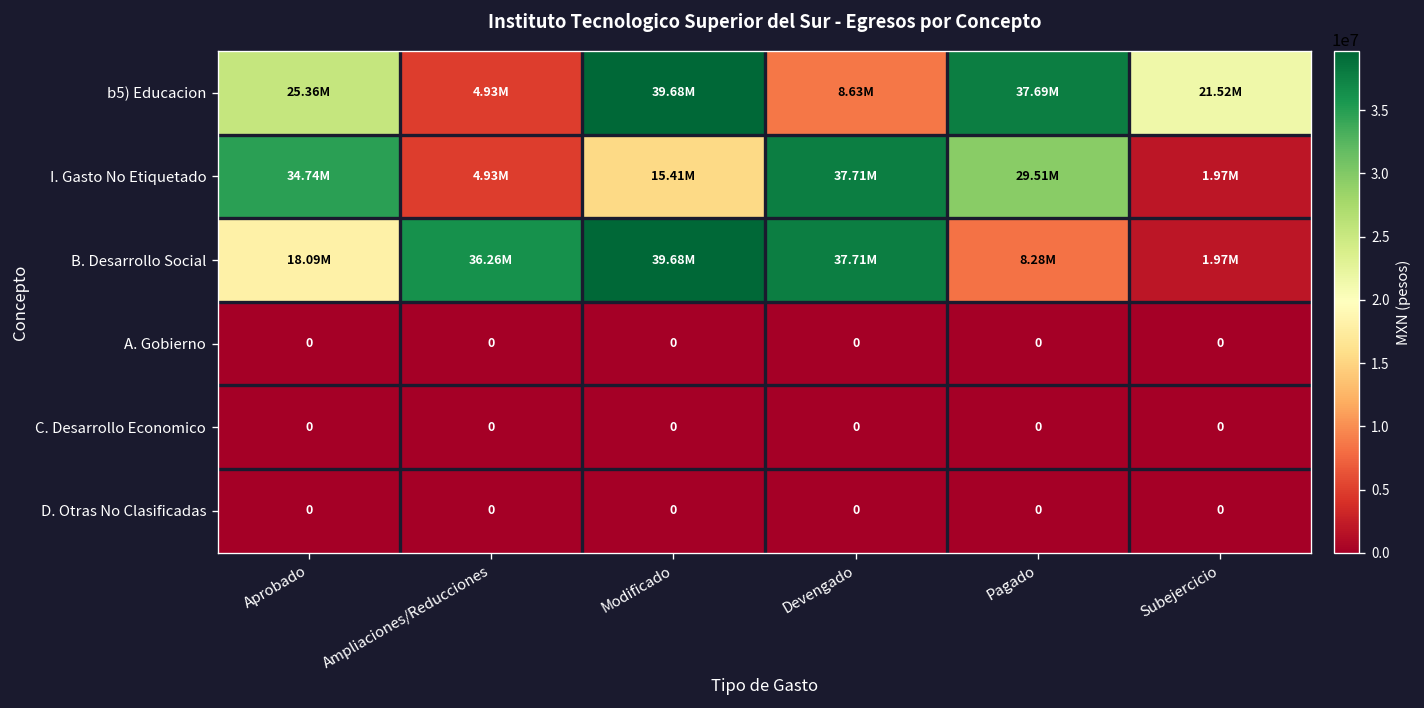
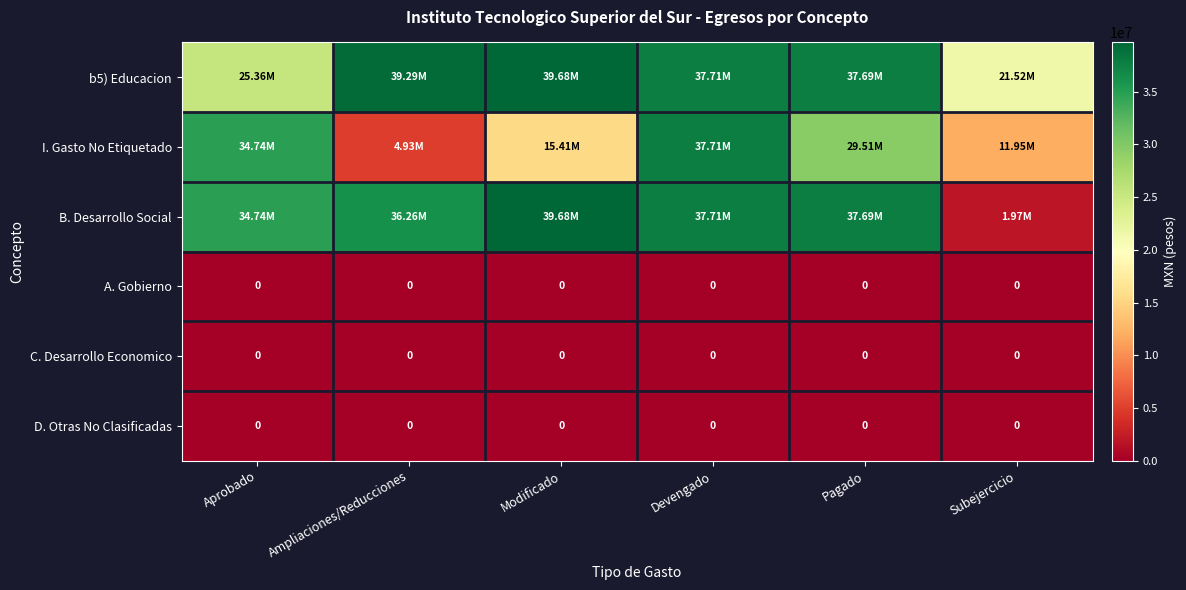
b5) Educacion, Ampliaciones/Reducciones: 4.93M -> 39.29M
b5) Educacion, Devengado: 8.63M -> 37.71M
I. Gasto No Etiquetado, Subejercicio: 1.97M -> 11.95M
B. Desarrollo Social, Aprobado: 18.09M -> 34.74M
B. Desarrollo Social, Pagado: 8.28M -> 37.69M
